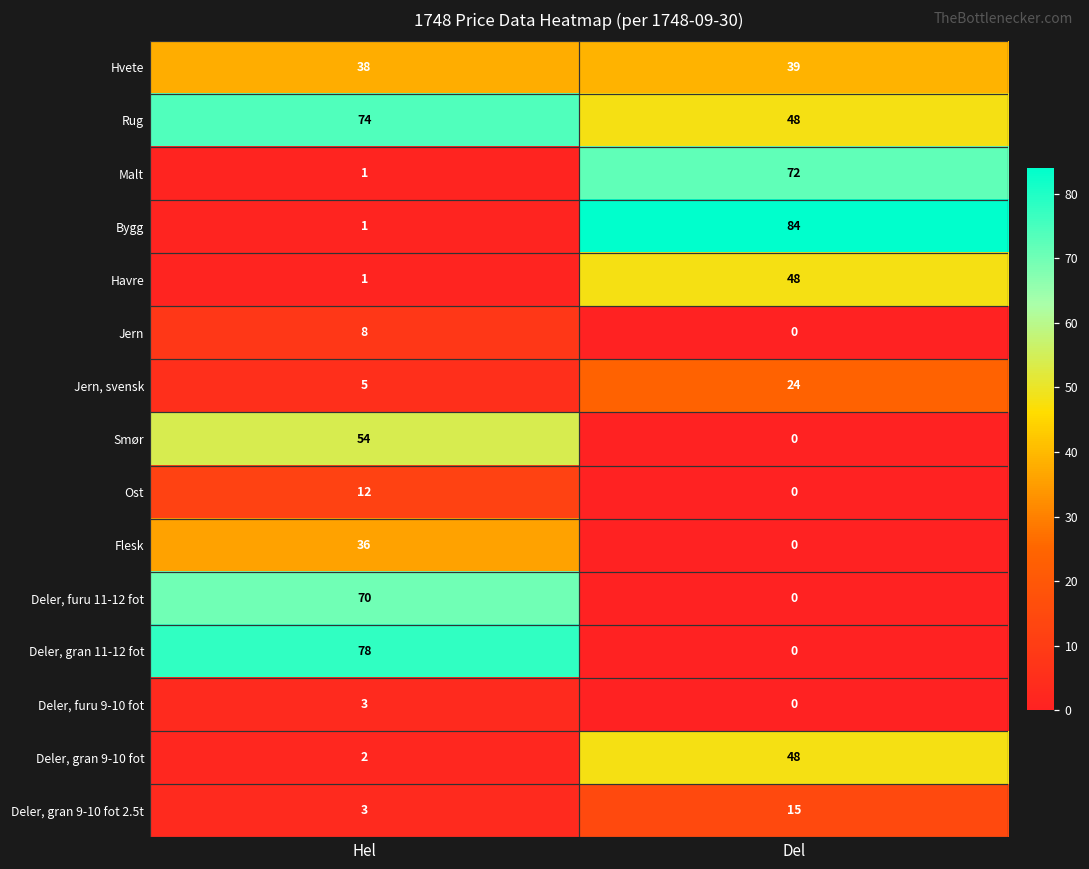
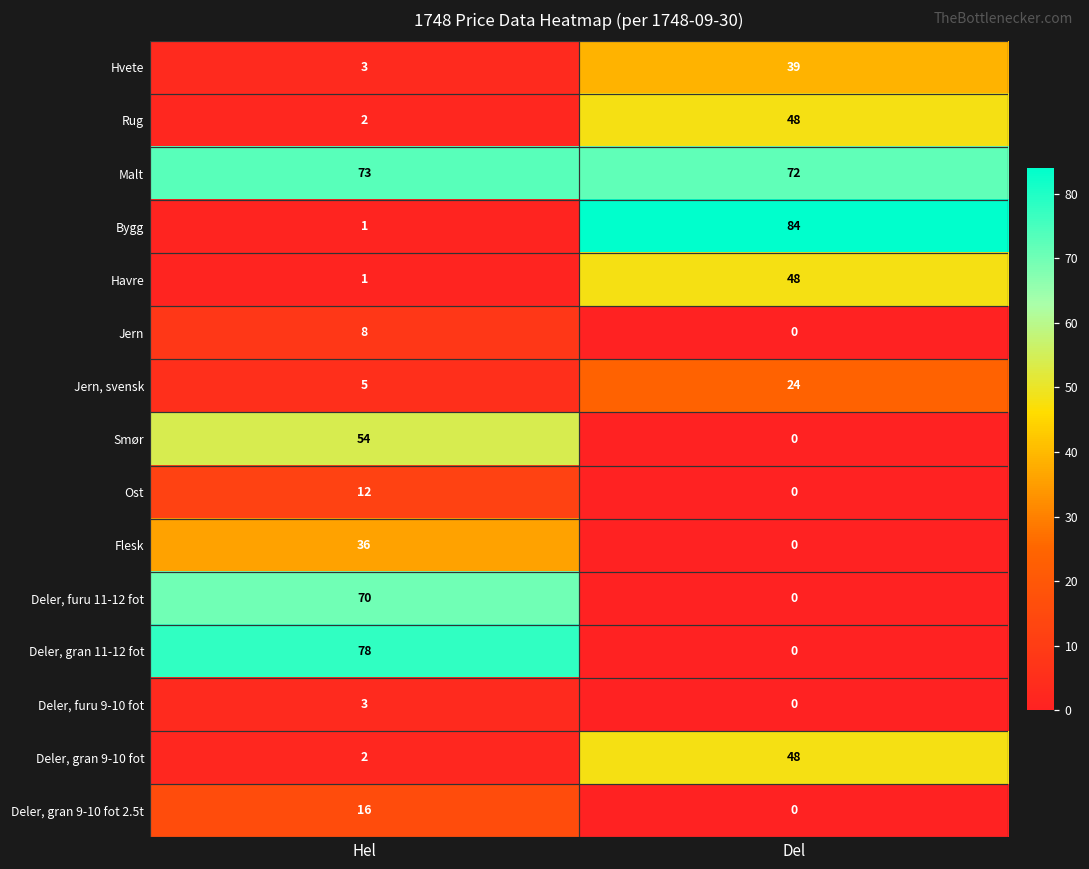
Hvete, Hel: 38 -> 3
Rug, Hel: 74 -> 2
Malt, Hel: 1 -> 73
Deler, gran 9-10 fot 2.5t, Hel: 3 -> 16
Deler, gran 9-10 fot 2.5t, Del: 15 -> 0
